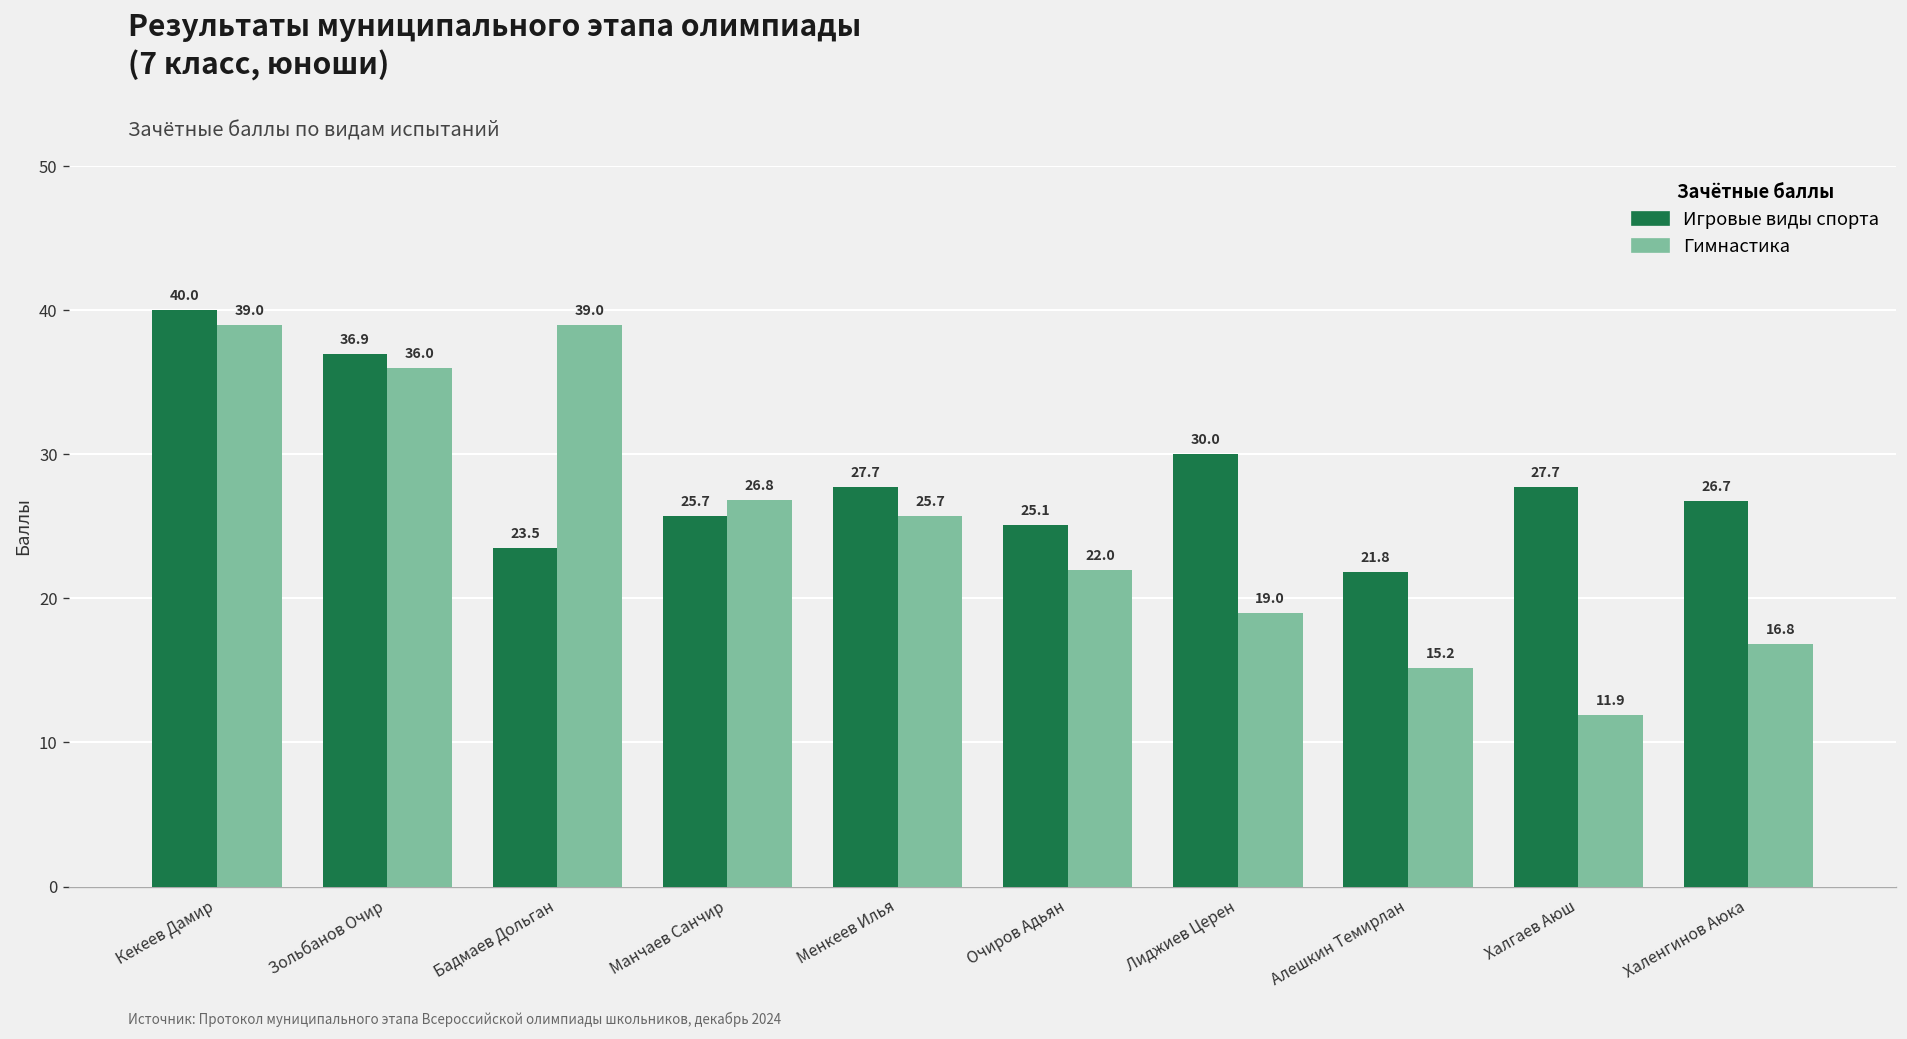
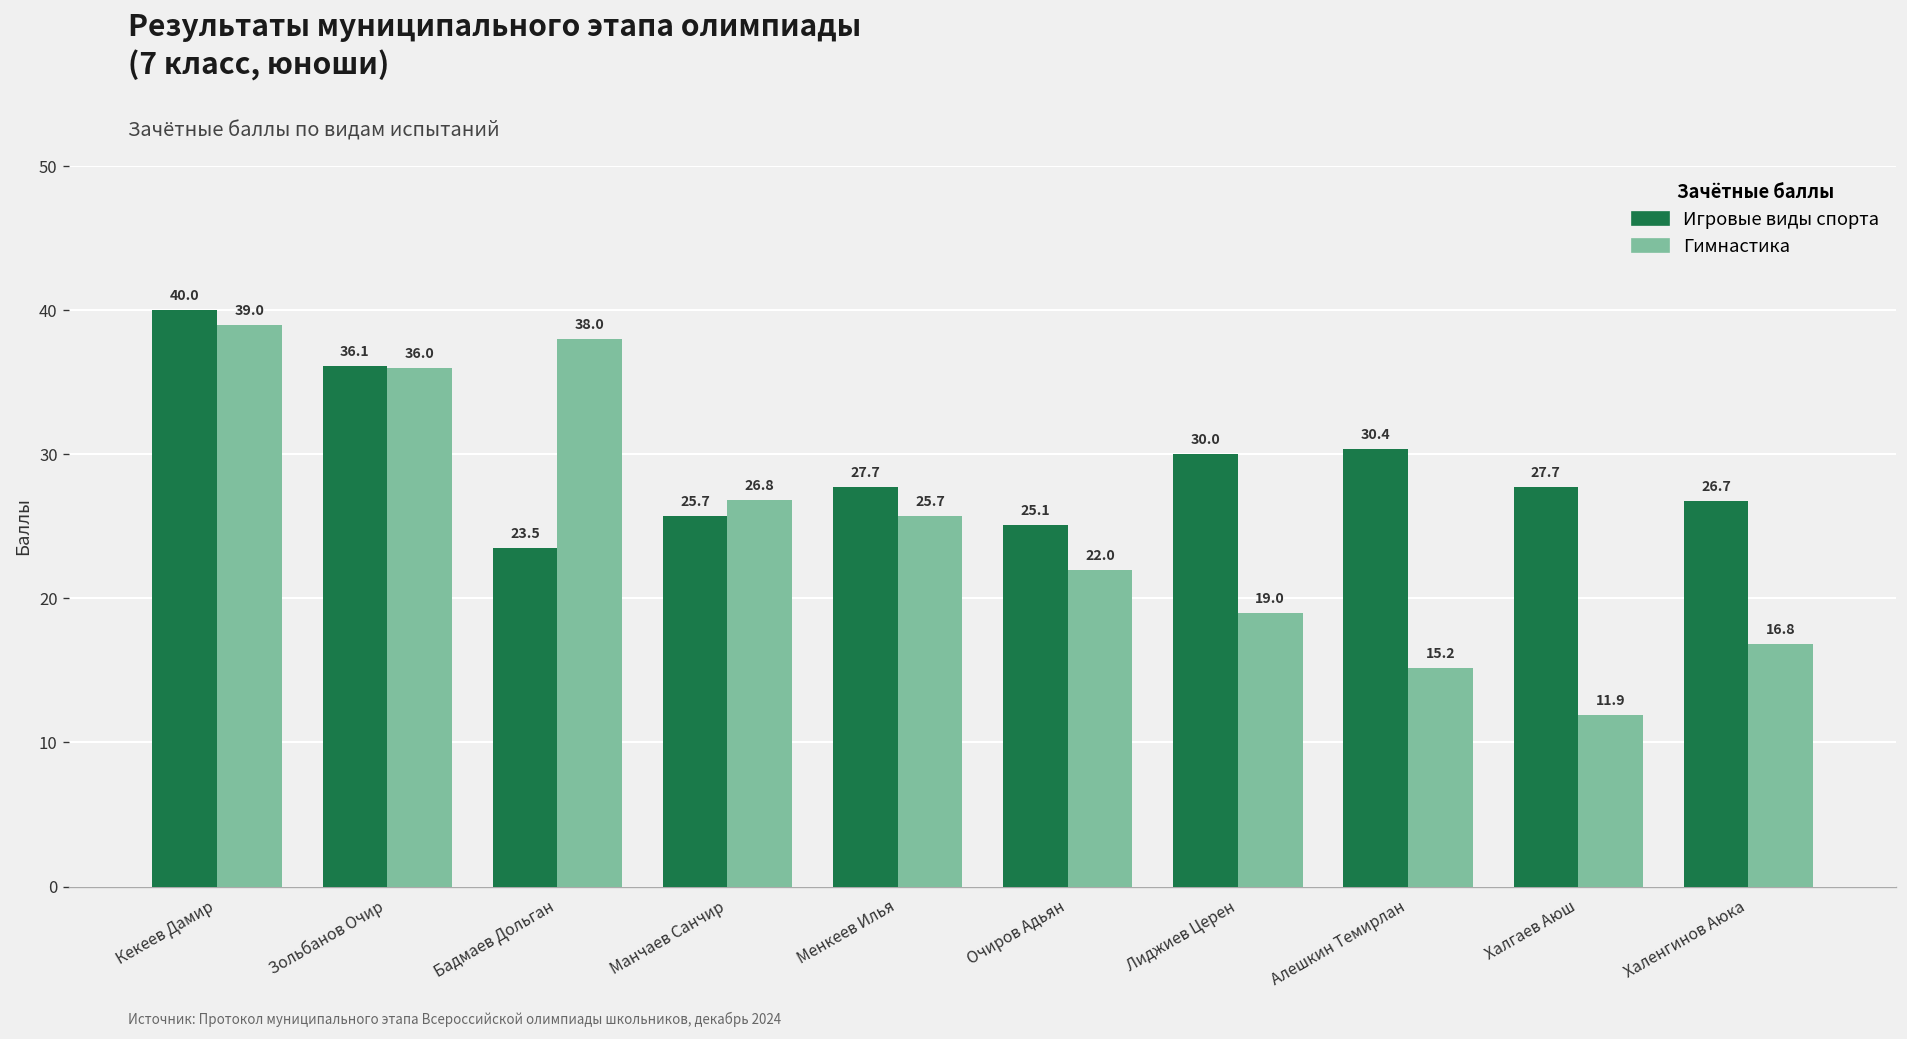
Игровые виды спорта, Зольбанов Очир: 36.9 -> 36.1
Гимнастика, Бадмаев Дольган: 39.0 -> 38.0
Игровые виды спорта, Алешкин Темирлан: 21.8 -> 30.4
